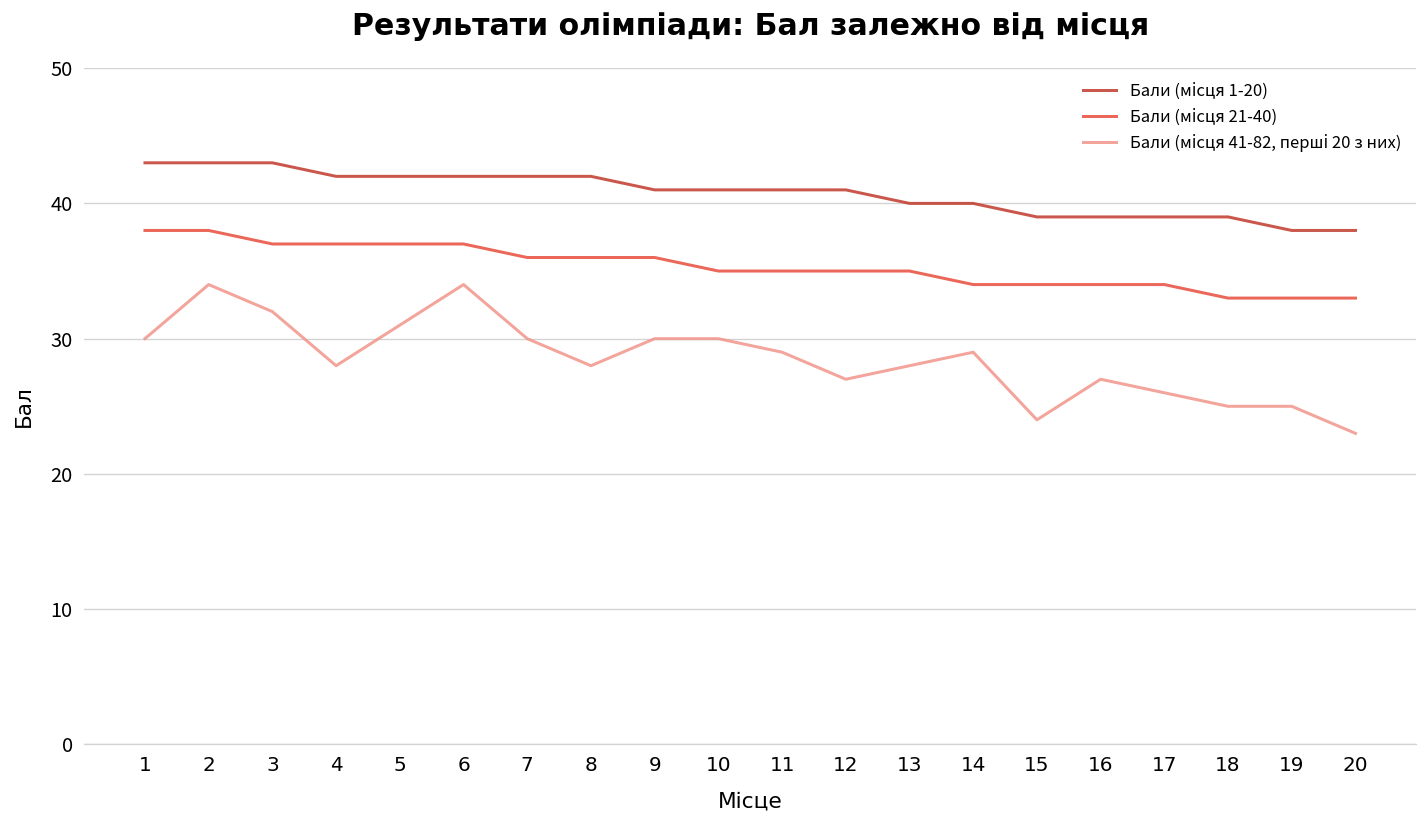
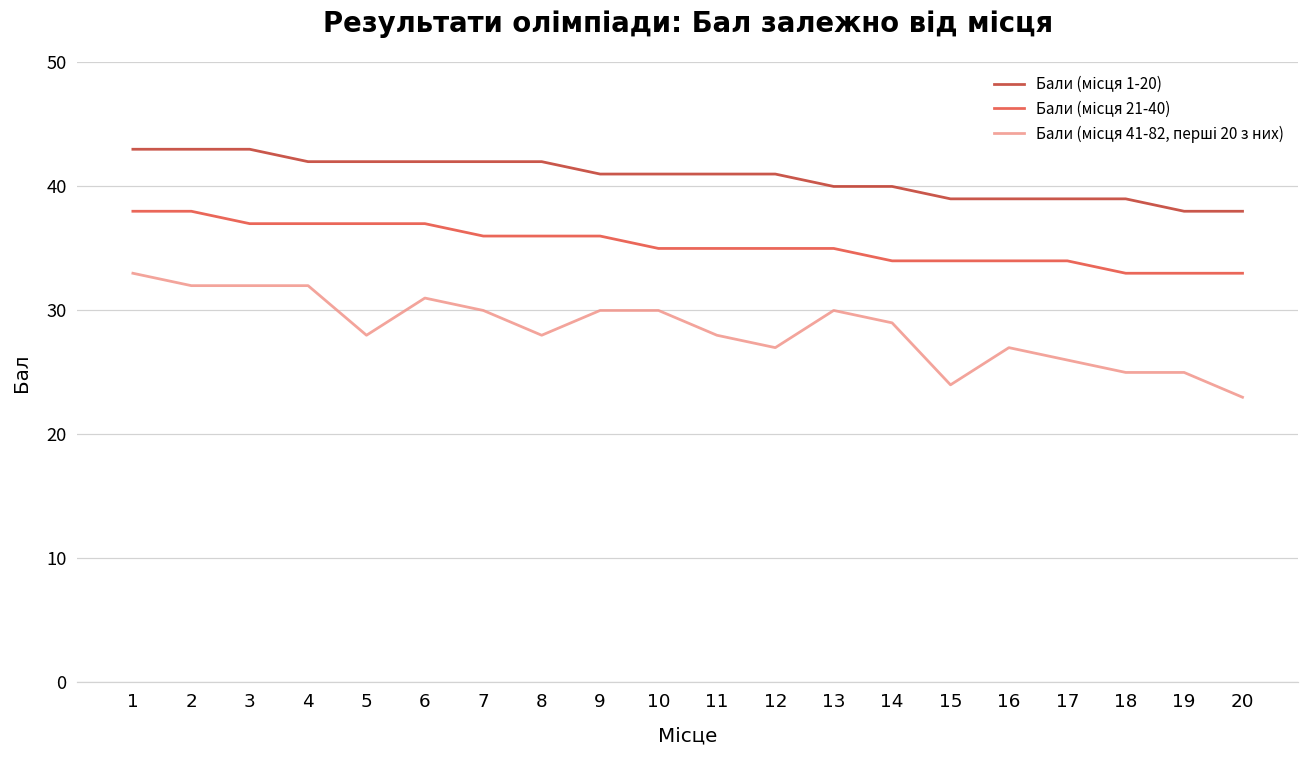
Бали (місця 41-82, перші 20 з них), 1: 30 -> 33
Бали (місця 41-82, перші 20 з них), 2: 34 -> 32
Бали (місця 41-82, перші 20 з них), 4: 28 -> 32
Бали (місця 41-82, перші 20 з них), 5: 31 -> 28
Бали (місця 41-82, перші 20 з них), 6: 34 -> 31
Бали (місця 41-82, перші 20 з них), 11: 29 -> 28
Бали (місця 41-82, перші 20 з них), 13: 28 -> 30
